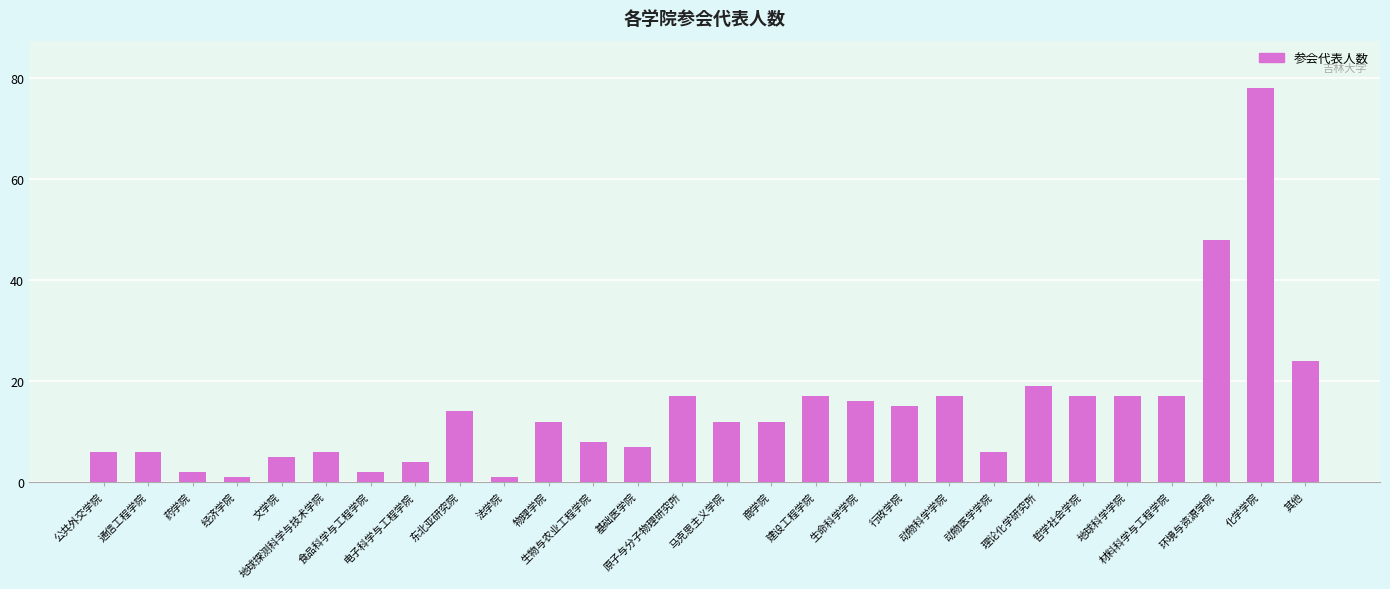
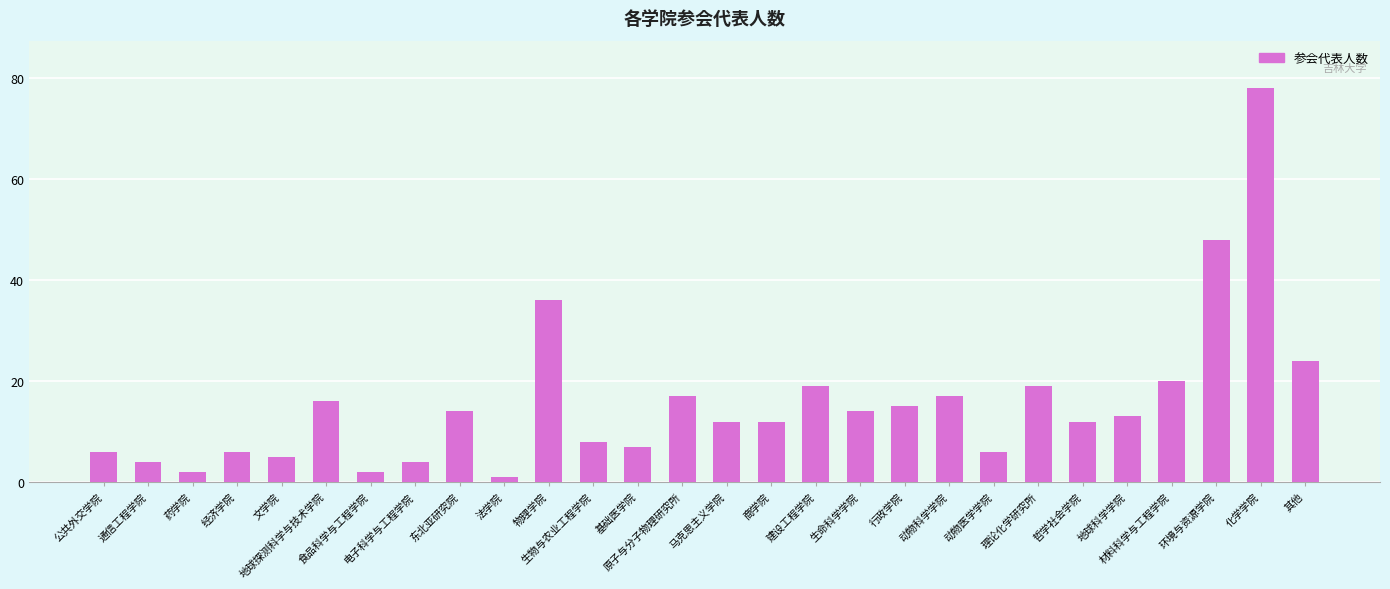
通信工程学院: 6 -> 4
经济学院: 1 -> 6
地球探测科学与技术学院: 6 -> 16
物理学院: 12 -> 36
建设工程学院: 17 -> 19
生命科学学院: 16 -> 14
哲学社会学院: 17 -> 12
地球科学学院: 17 -> 13
材料科学与工程学院: 17 -> 20
